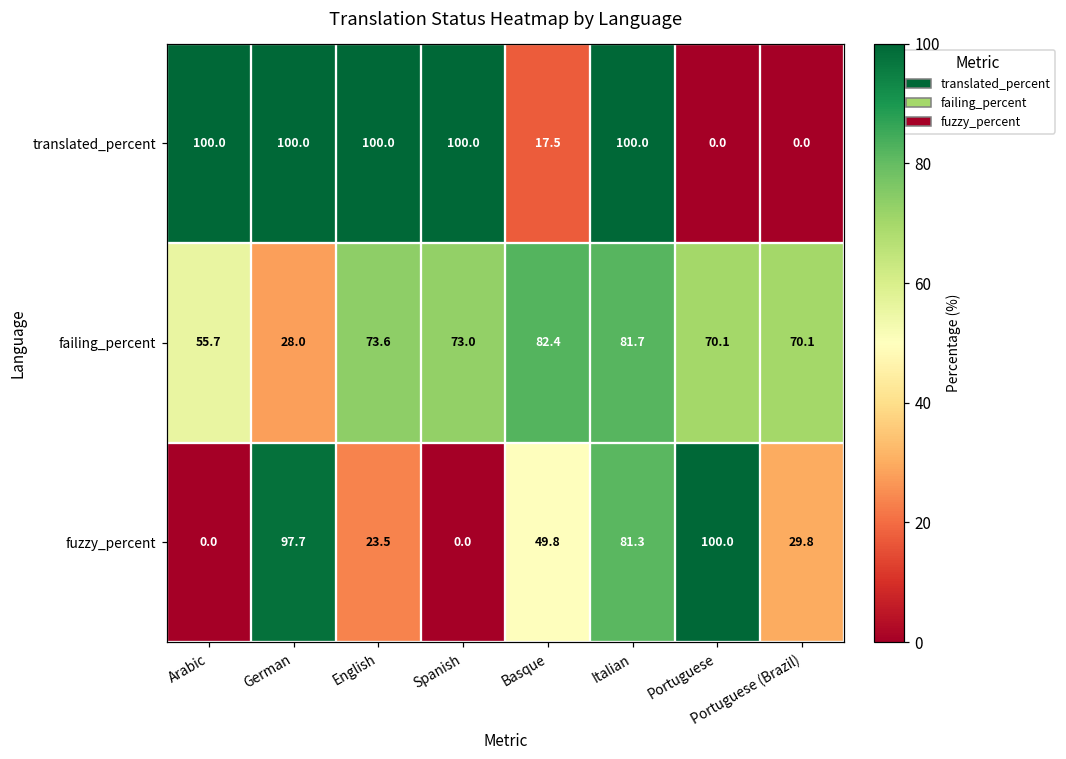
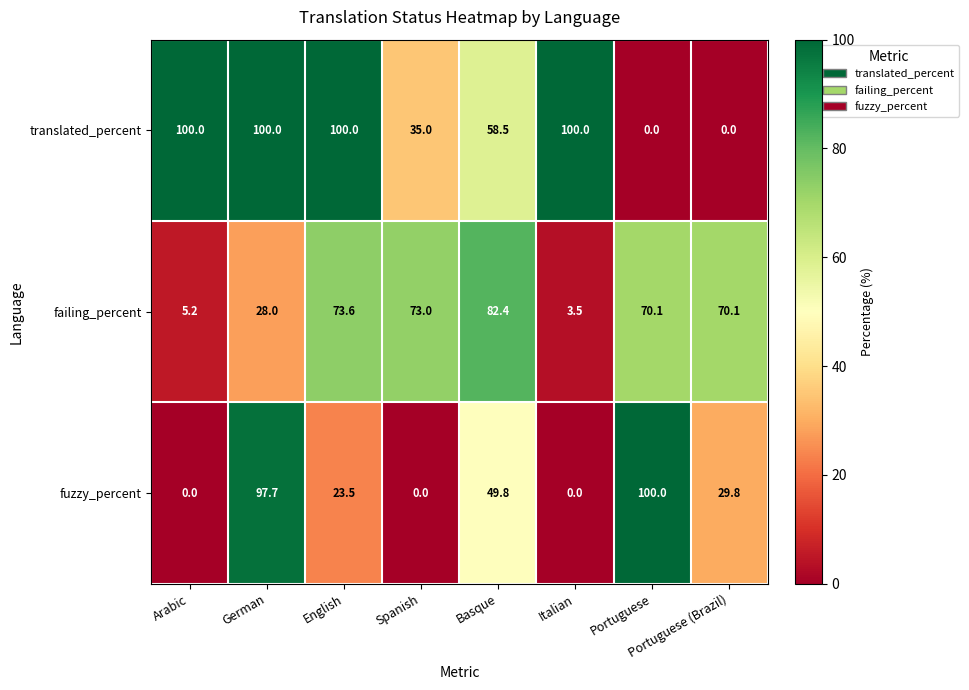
translated_percent, Spanish: 100.0 -> 35.0
translated_percent, Basque: 17.5 -> 58.5
failing_percent, Arabic: 55.7 -> 5.2
failing_percent, Italian: 81.7 -> 3.5
fuzzy_percent, Italian: 81.3 -> 0.0
